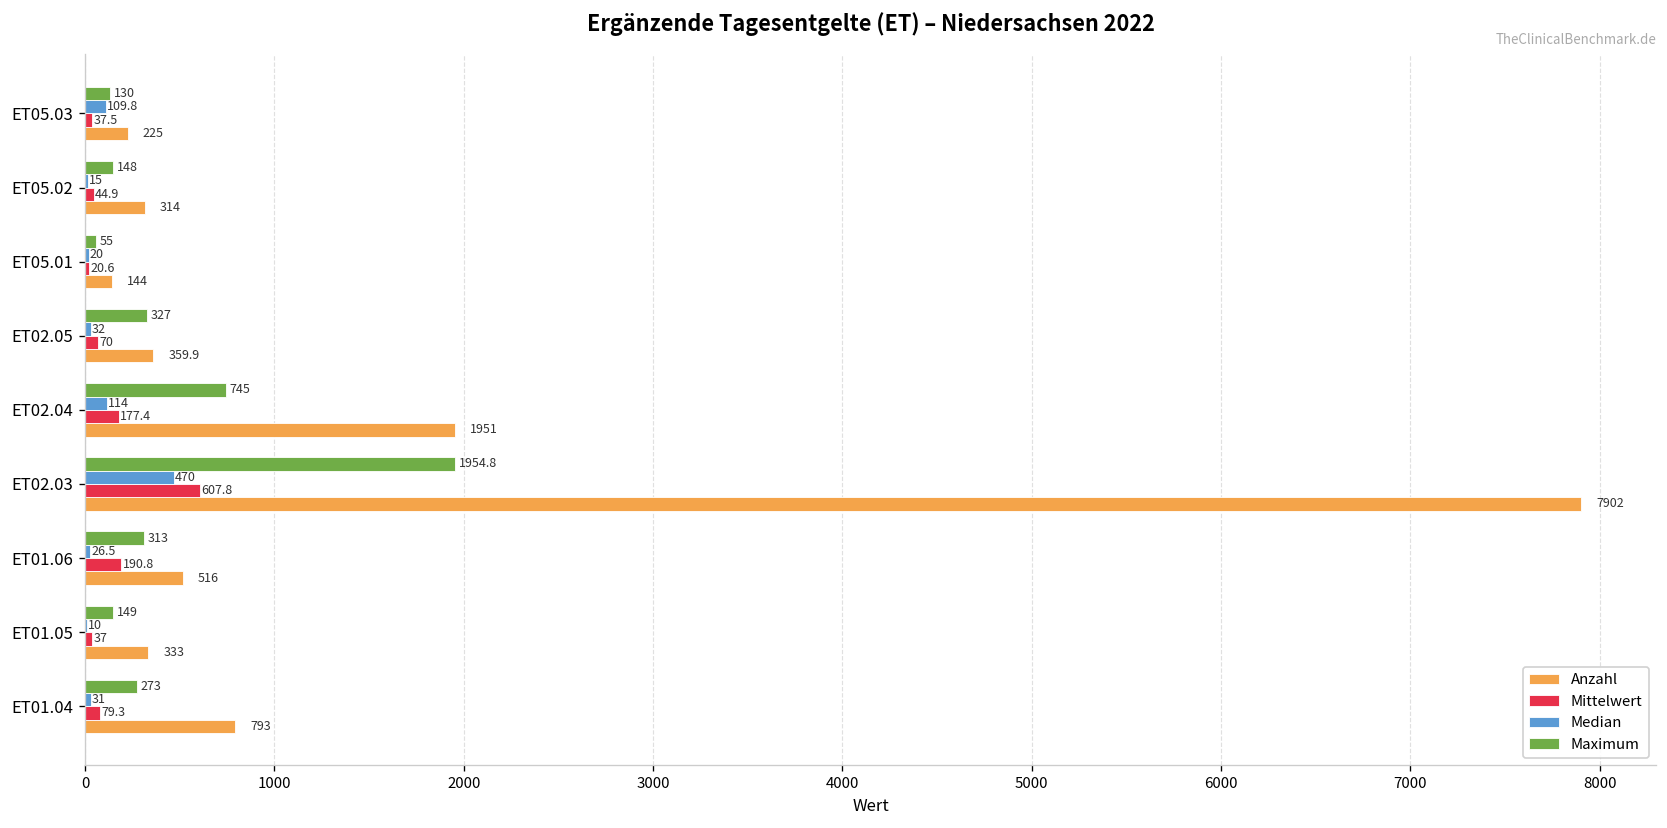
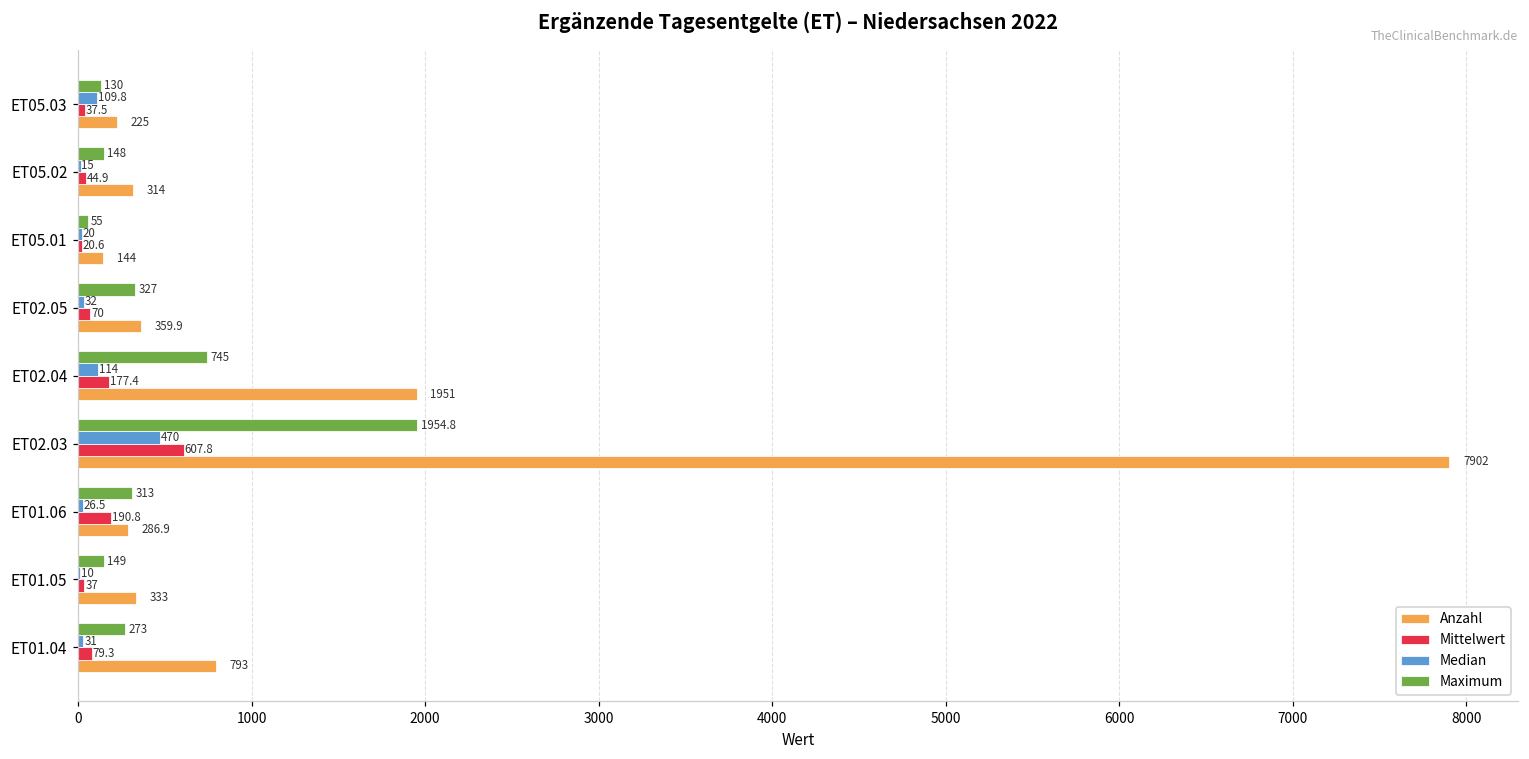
Anzahl, ET01.06: 516 -> 286.9
